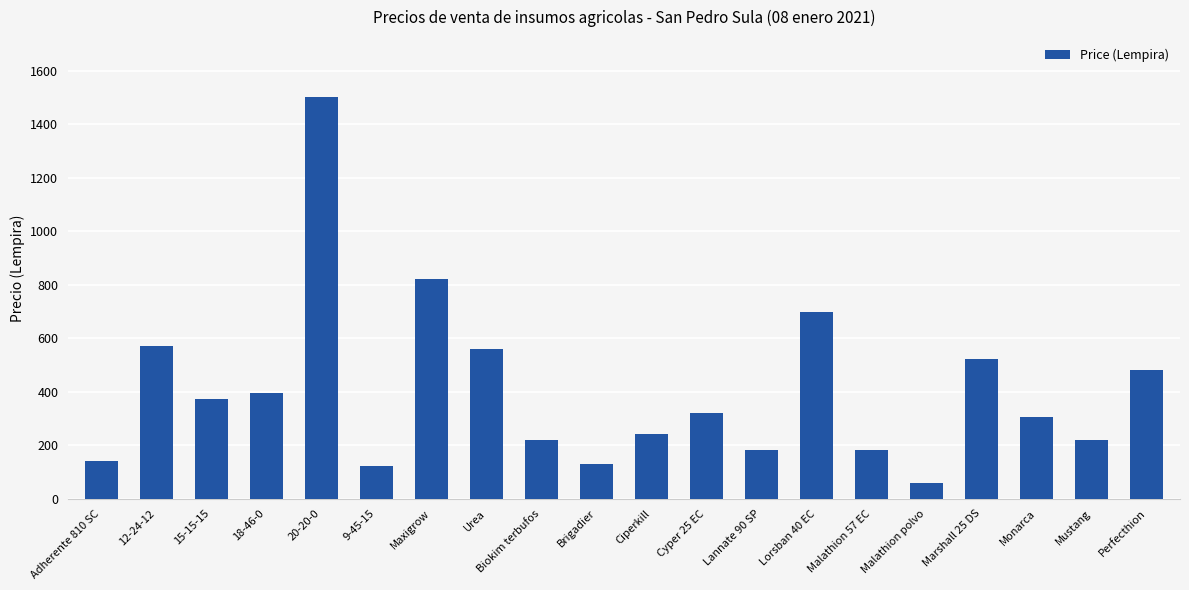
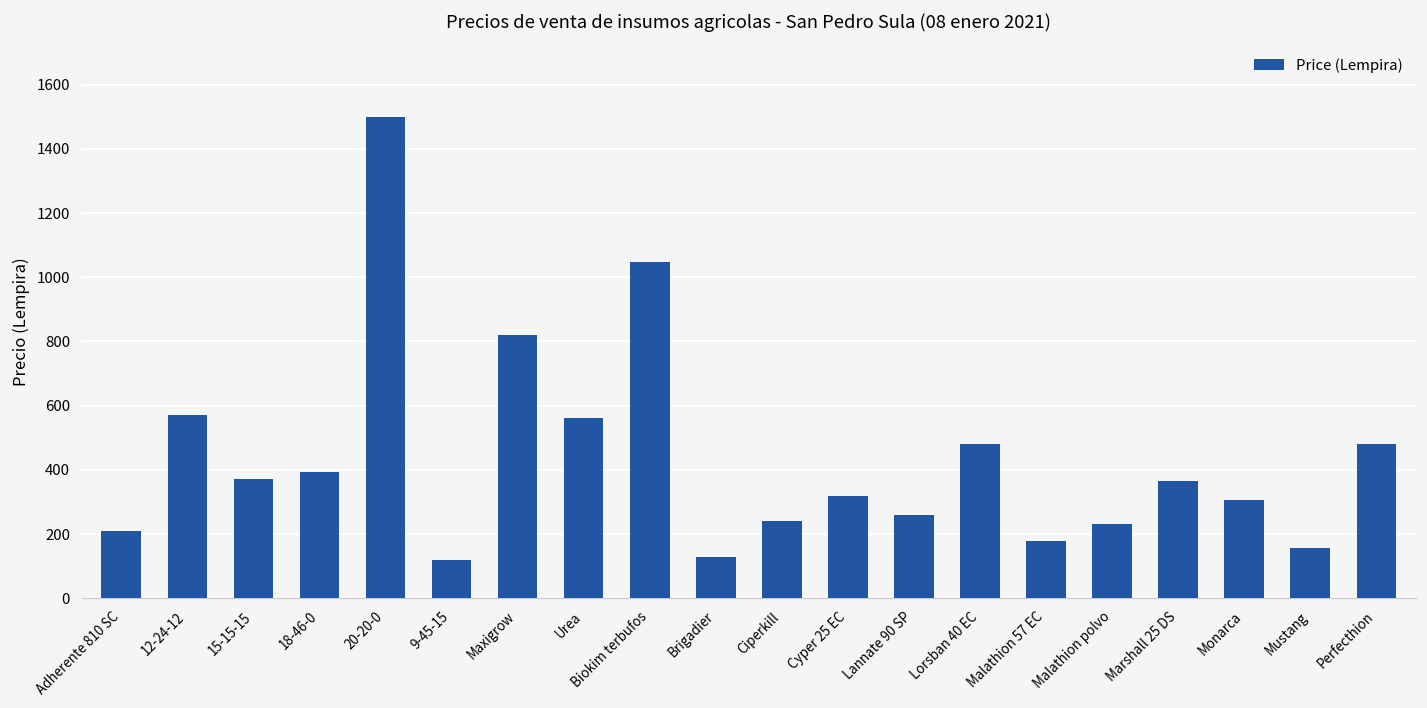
Adherente 810 SC: 140 -> 210
Biokim terbufos: 220 -> 1050
Lannate 90 SP: 180 -> 260
Lorsban 40 EC: 700 -> 480
Malathion polvo: 60 -> 230
Marshall 25 DS: 520 -> 360
Mustang: 220 -> 160
